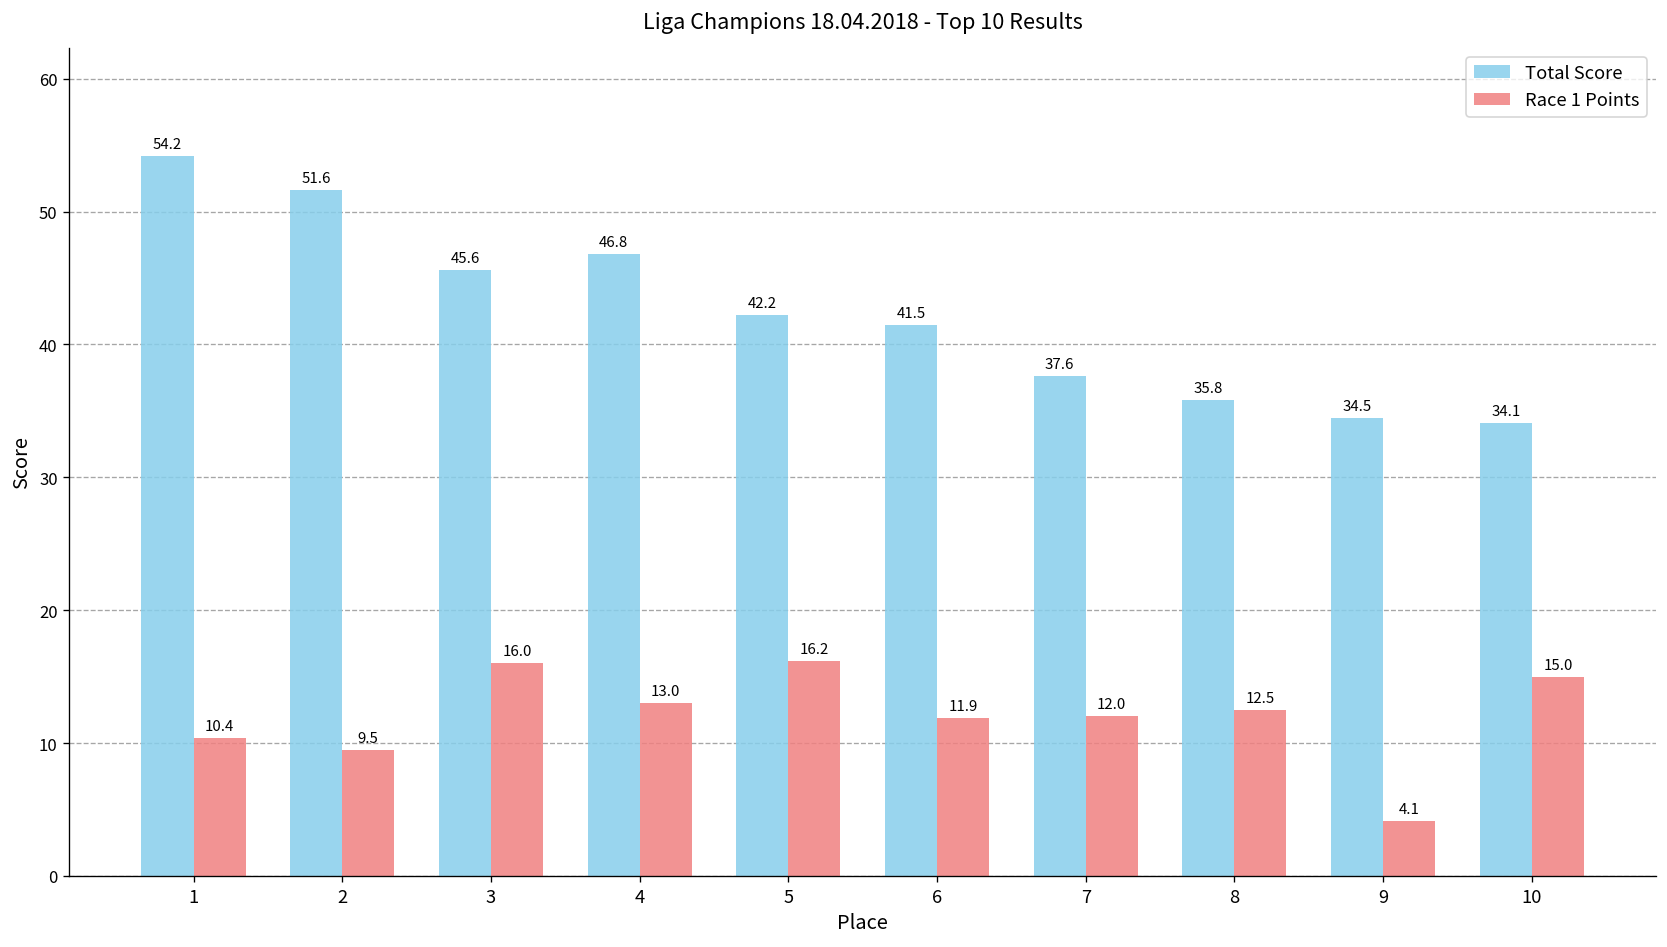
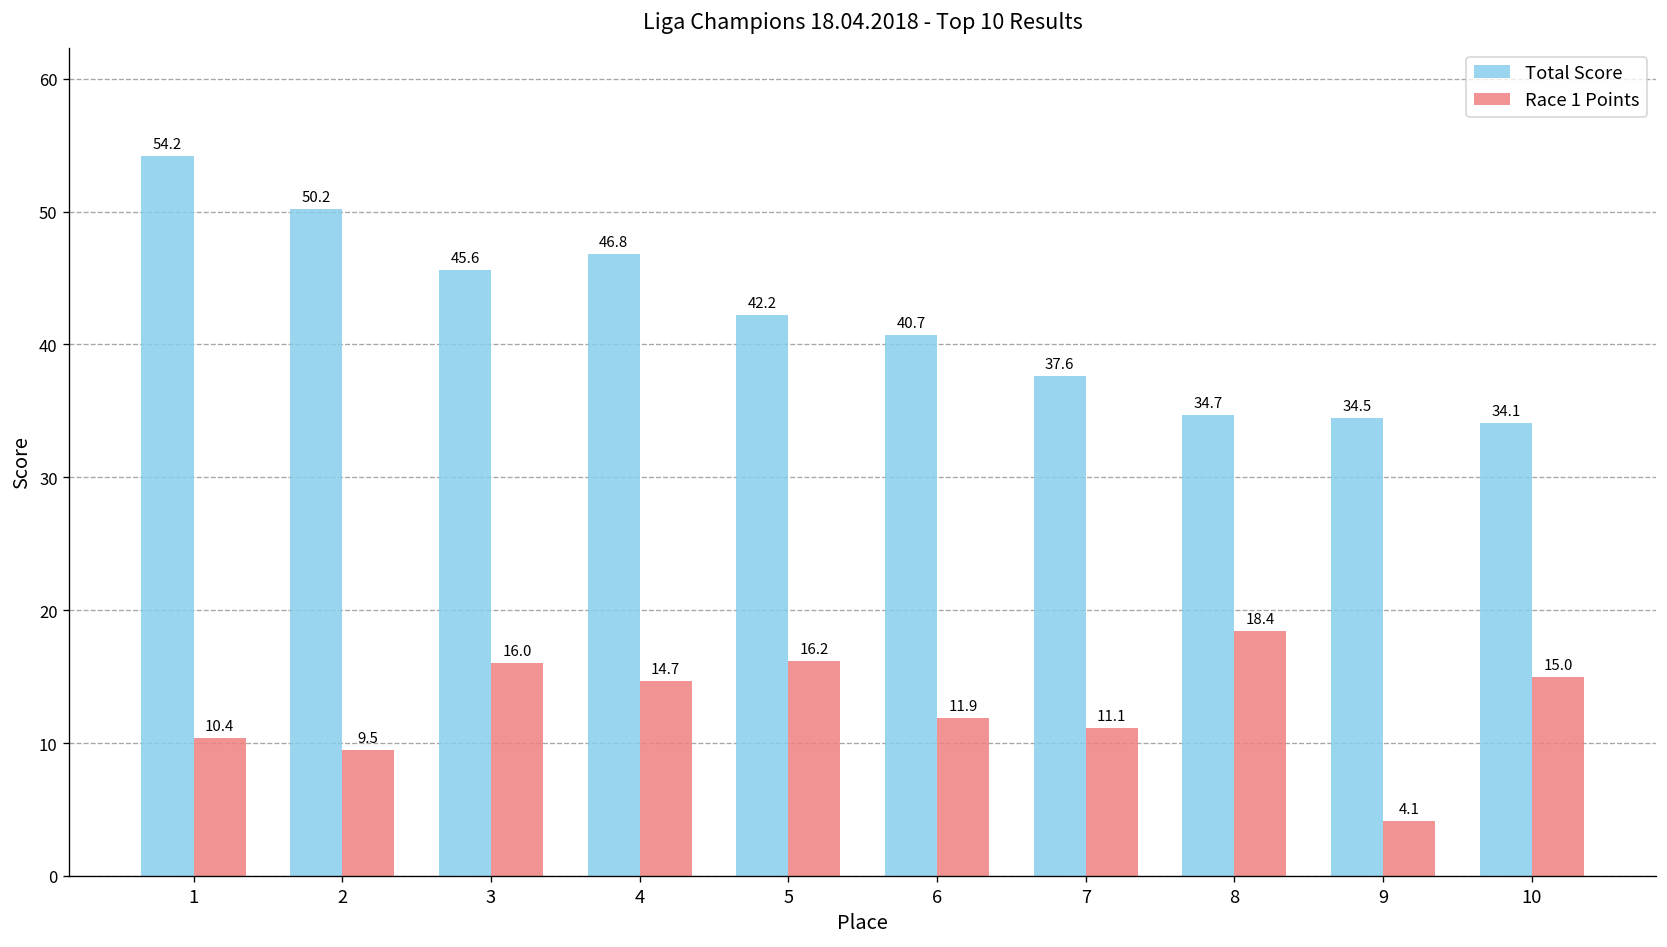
Total Score, 2: 51.6 -> 50.2
Race 1 Points, 4: 13.0 -> 14.7
Total Score, 6: 41.5 -> 40.7
Race 1 Points, 7: 12.0 -> 11.1
Total Score, 8: 35.8 -> 34.7
Race 1 Points, 8: 12.5 -> 18.4
